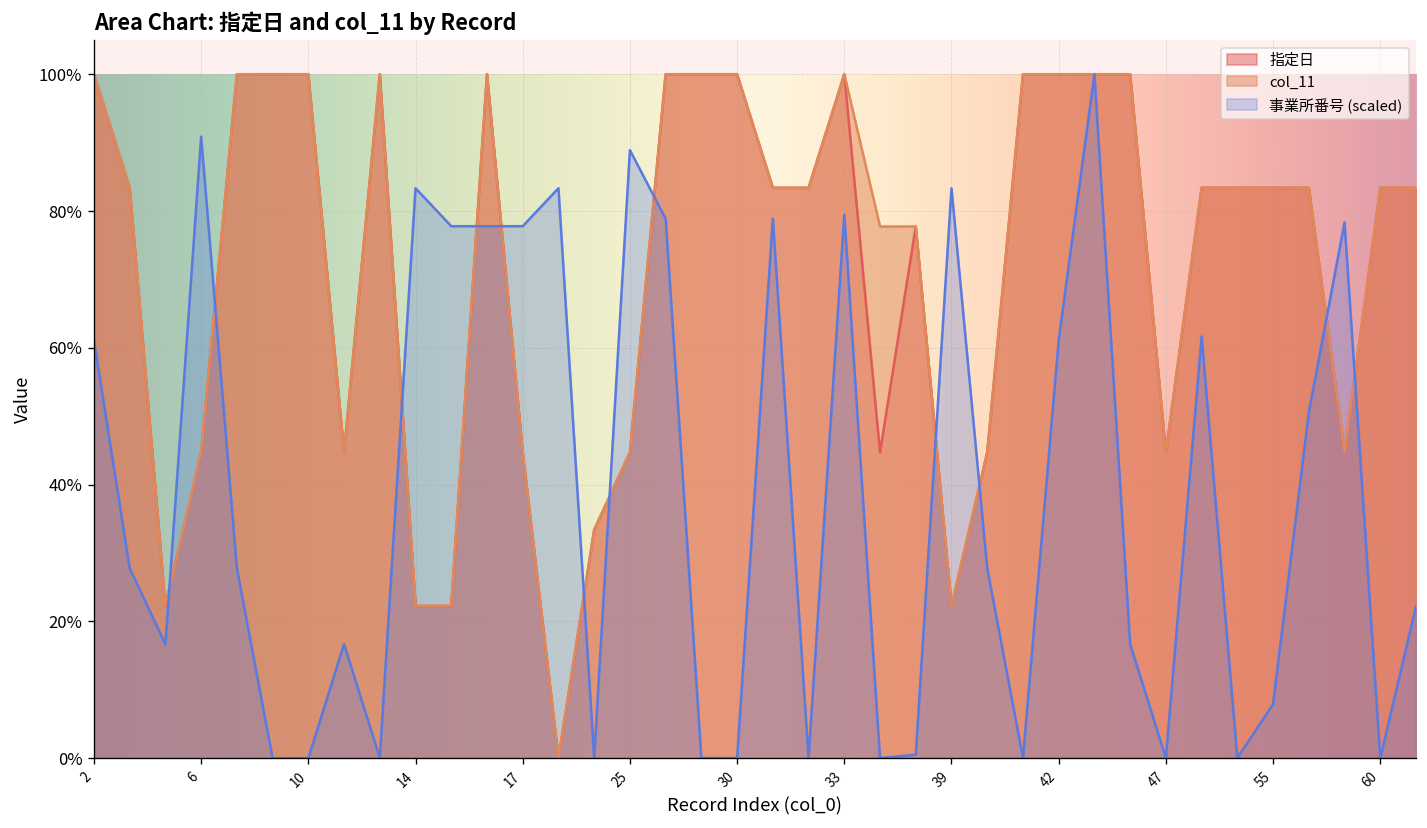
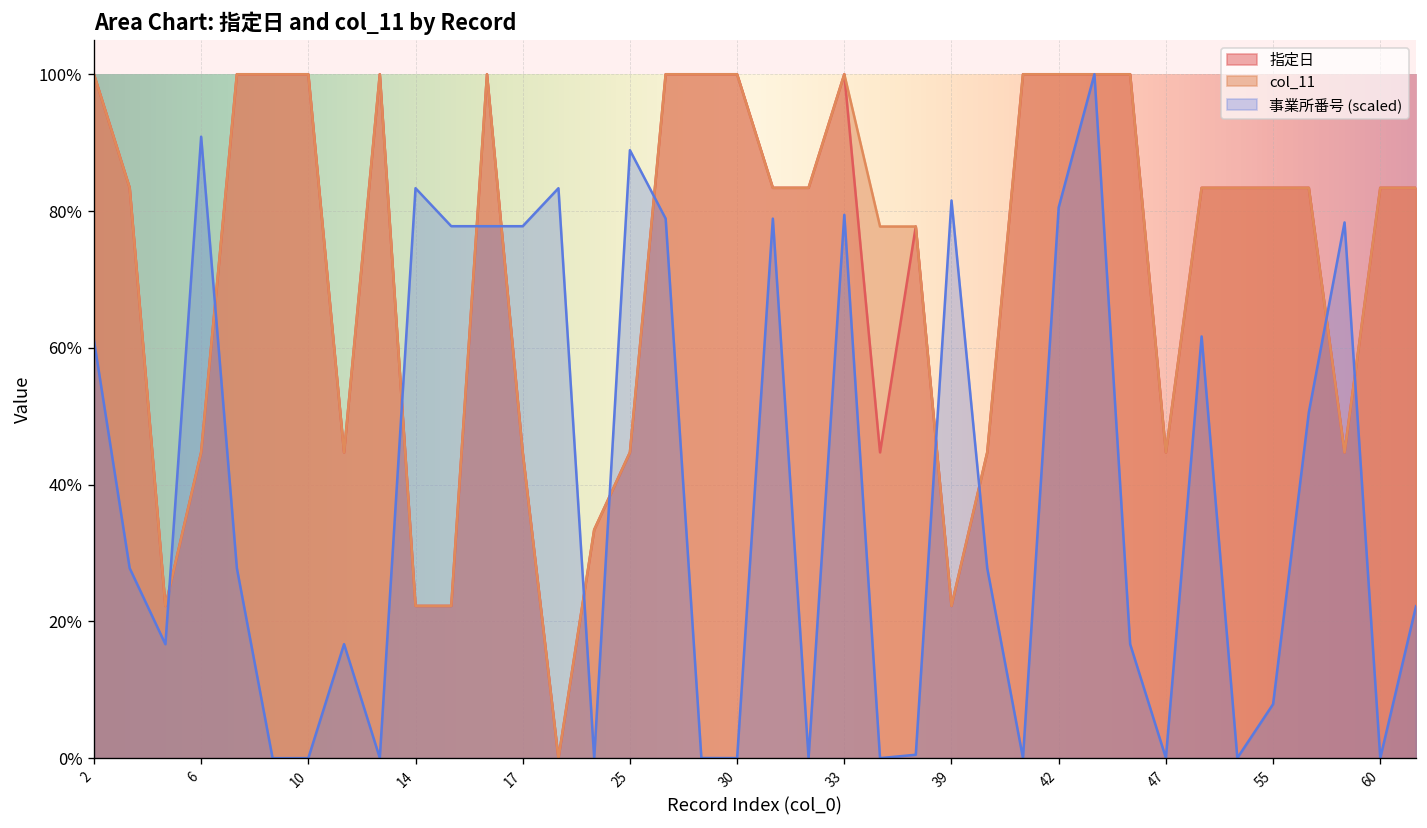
事業所番号 (scaled), 39: 83% -> 82%
事業所番号 (scaled), 42: 61% -> 81%
